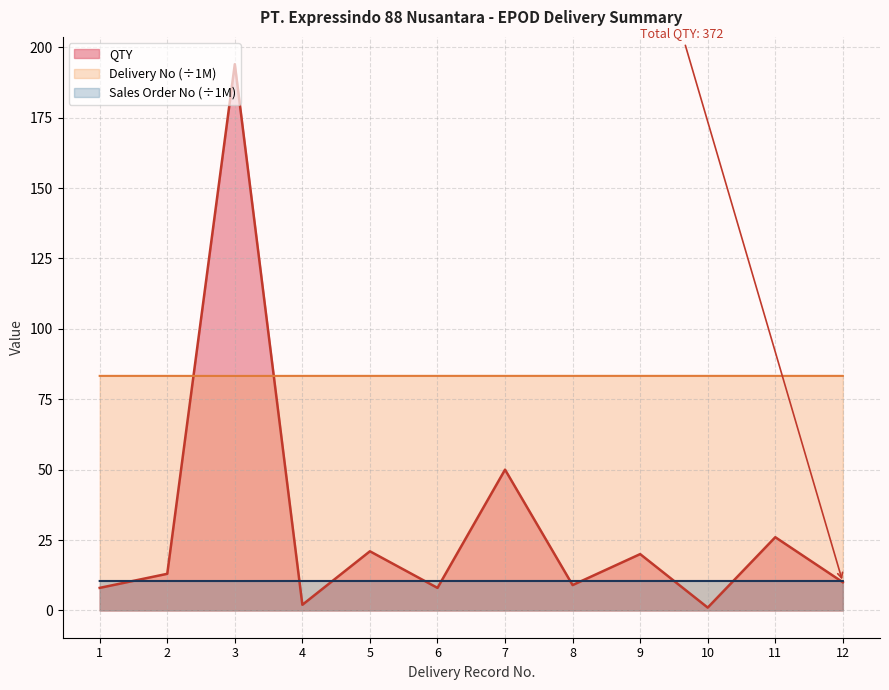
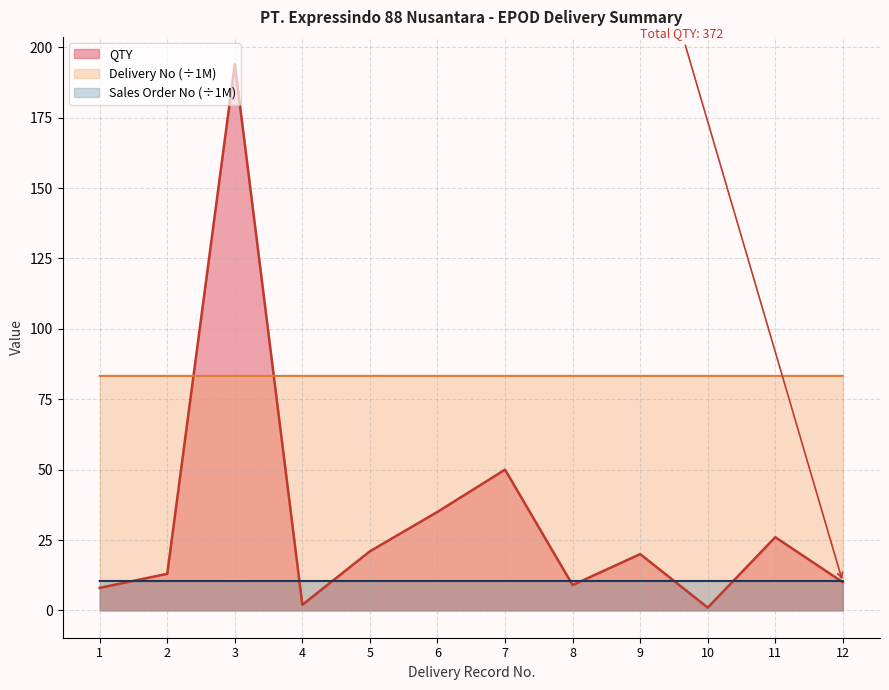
QTY, 6: 8 -> 35
